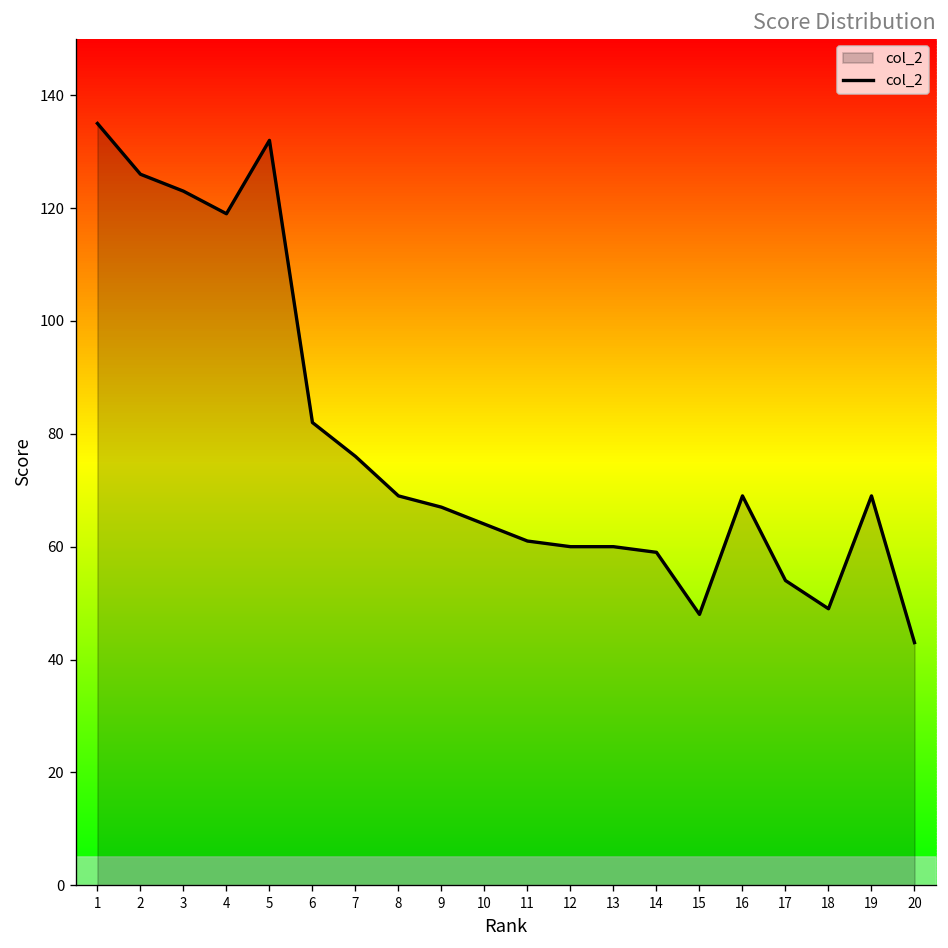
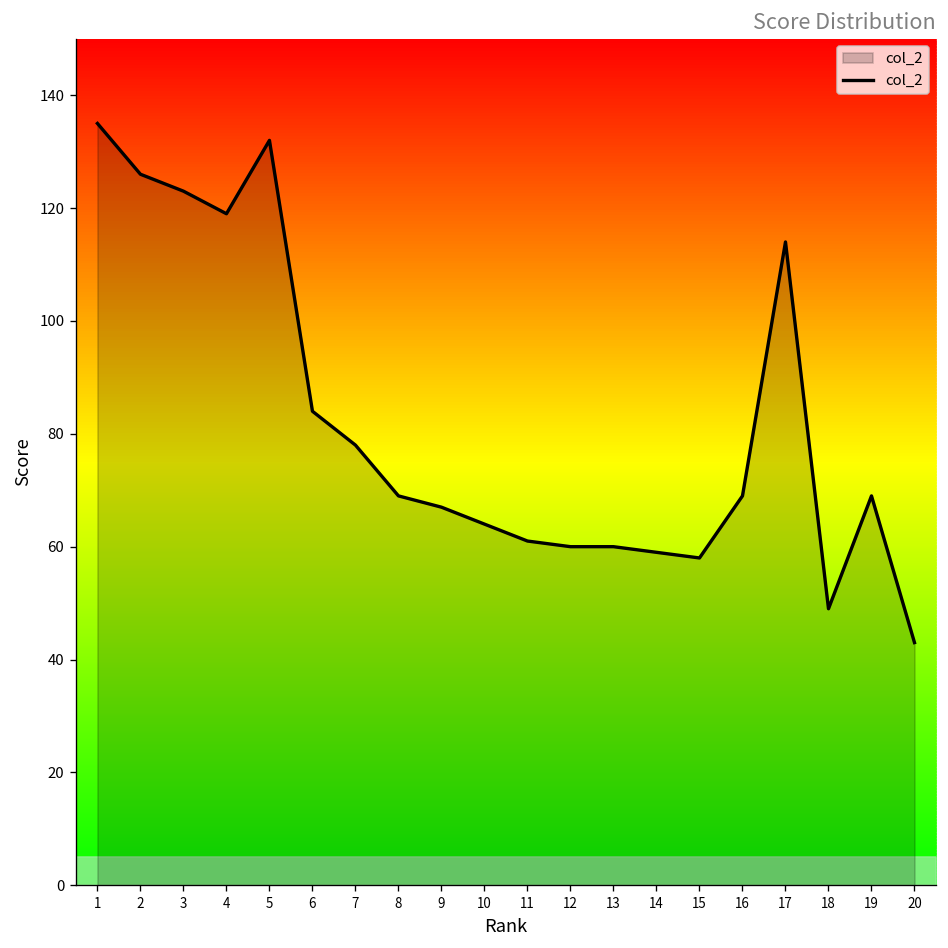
6: 82 -> 84
7: 76 -> 78
15: 48 -> 58
17: 54 -> 114
